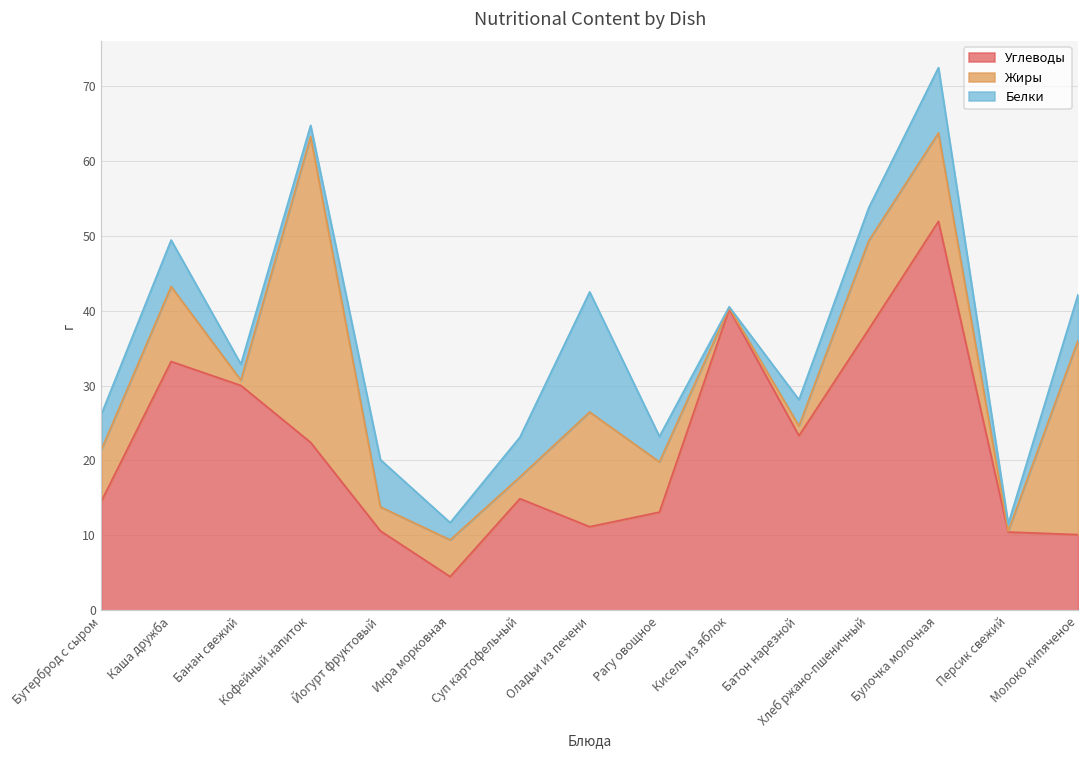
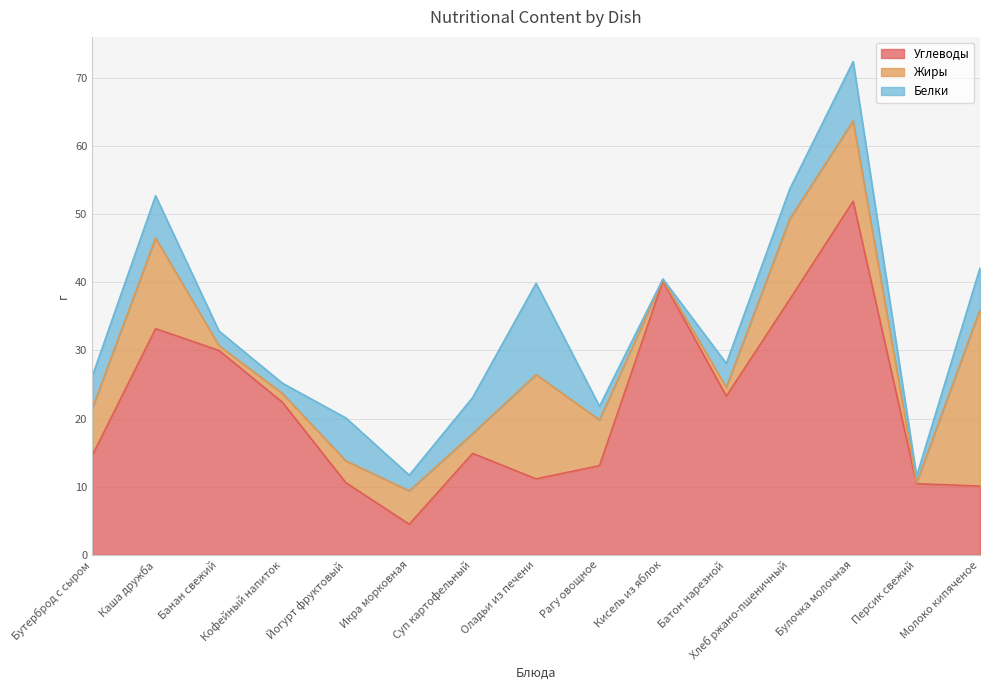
Жиры, Каша дружба: 10 -> 13
Жиры, Кофейный напиток: 41 -> 1
Белки, Оладьи из печени: 16 -> 13
Белки, Рагу овощное: 3 -> 2
